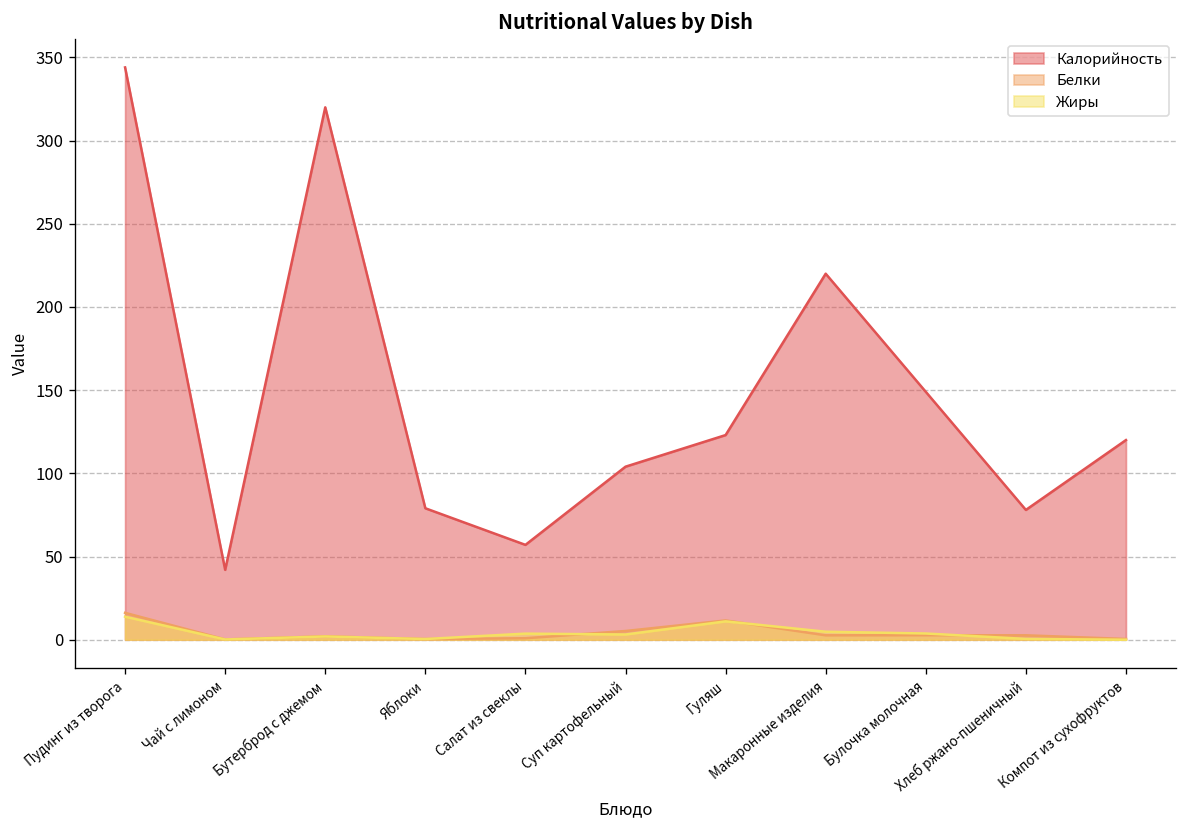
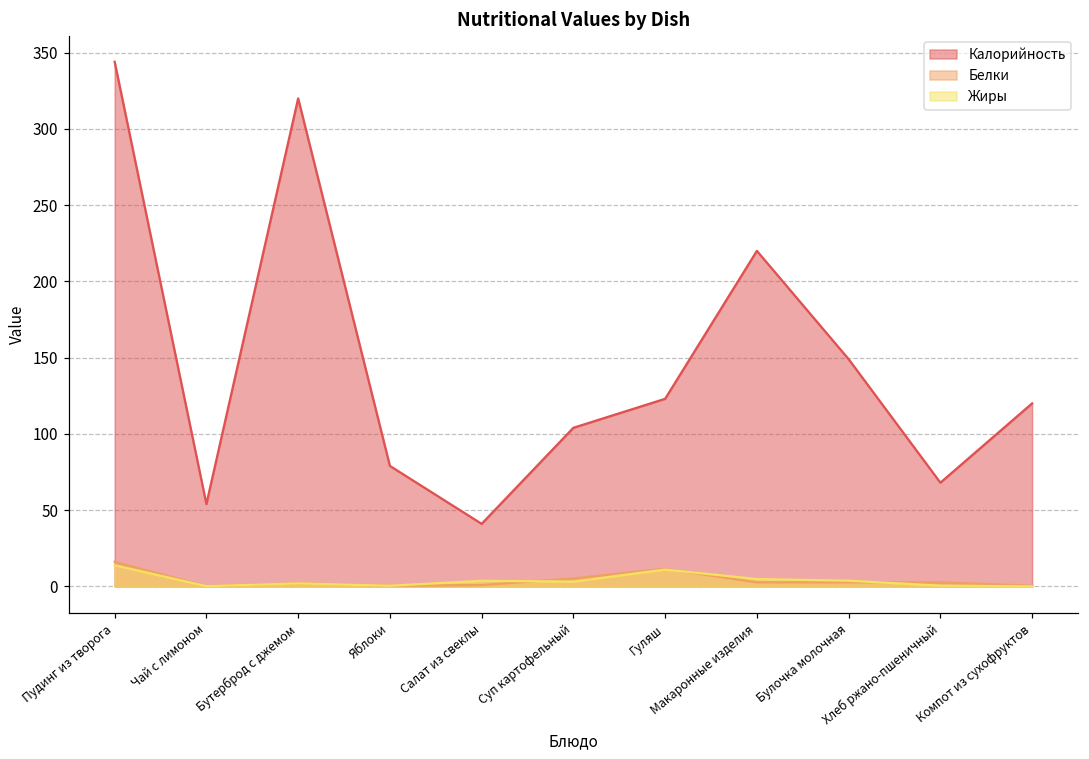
Калорийность, Чай с лимоном: 42 -> 54
Калорийность, Салат из свеклы: 57 -> 41
Калорийность, Хлеб ржано-пшеничный: 78 -> 68
